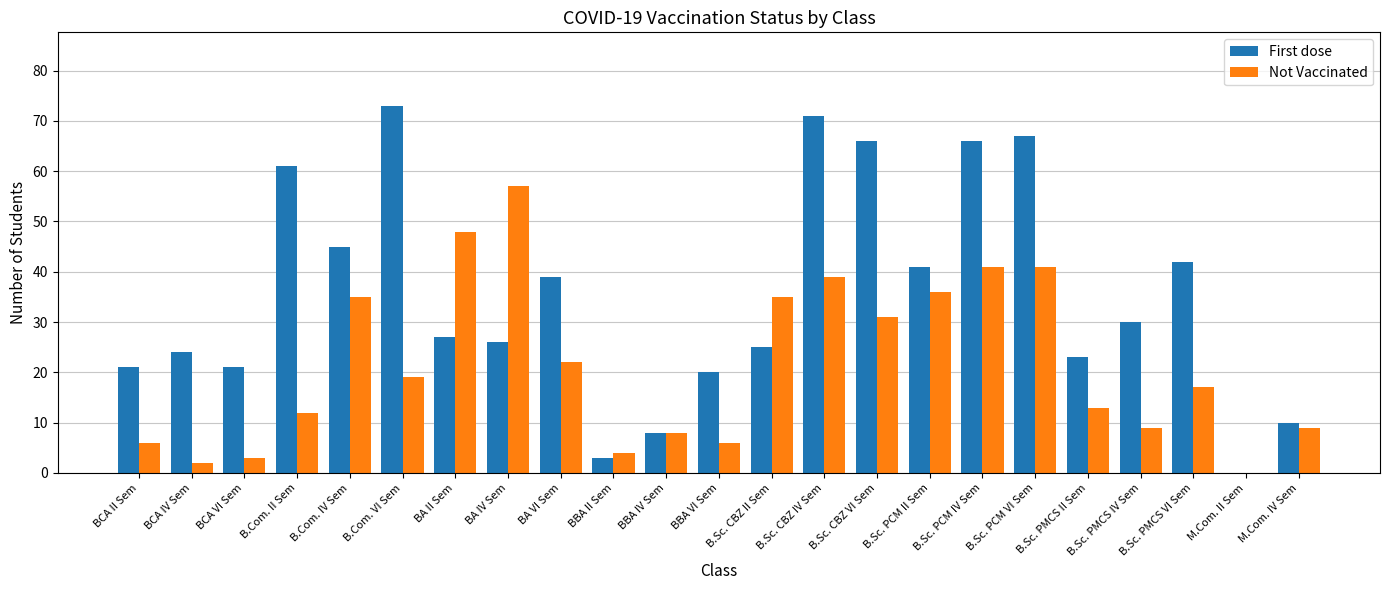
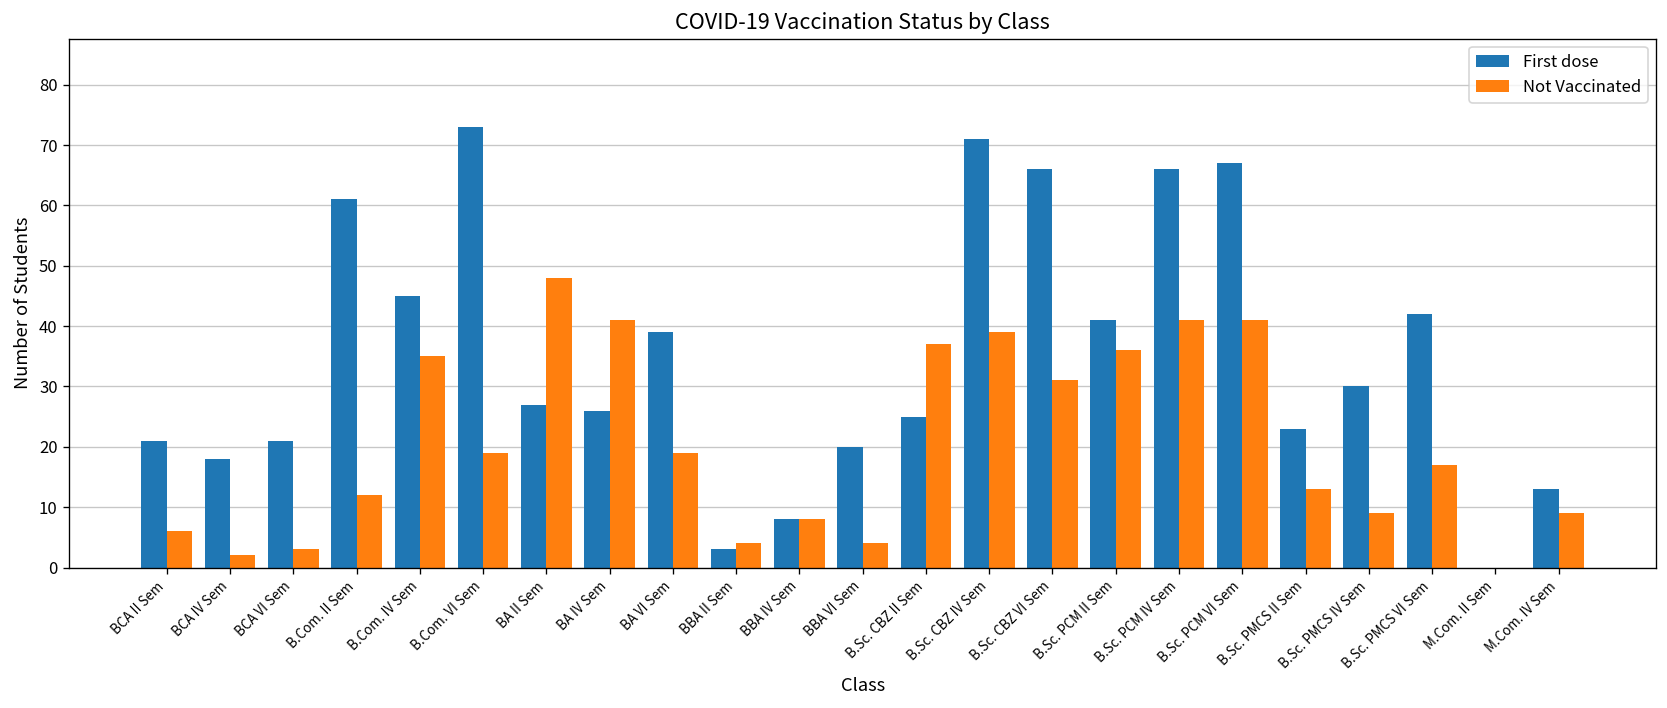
First dose, BCA IV Sem: 24 -> 18
Not Vaccinated, BA IV Sem: 57 -> 41
Not Vaccinated, BA VI Sem: 22 -> 19
Not Vaccinated, BBA VI Sem: 6 -> 4
Not Vaccinated, B.Sc. CBZ II Sem: 35 -> 37
First dose, M.Com. IV Sem: 10 -> 13
